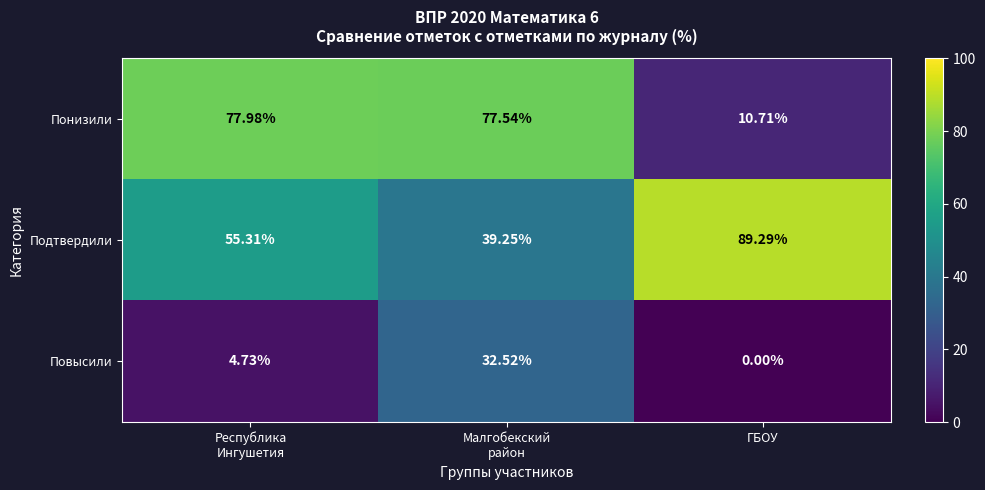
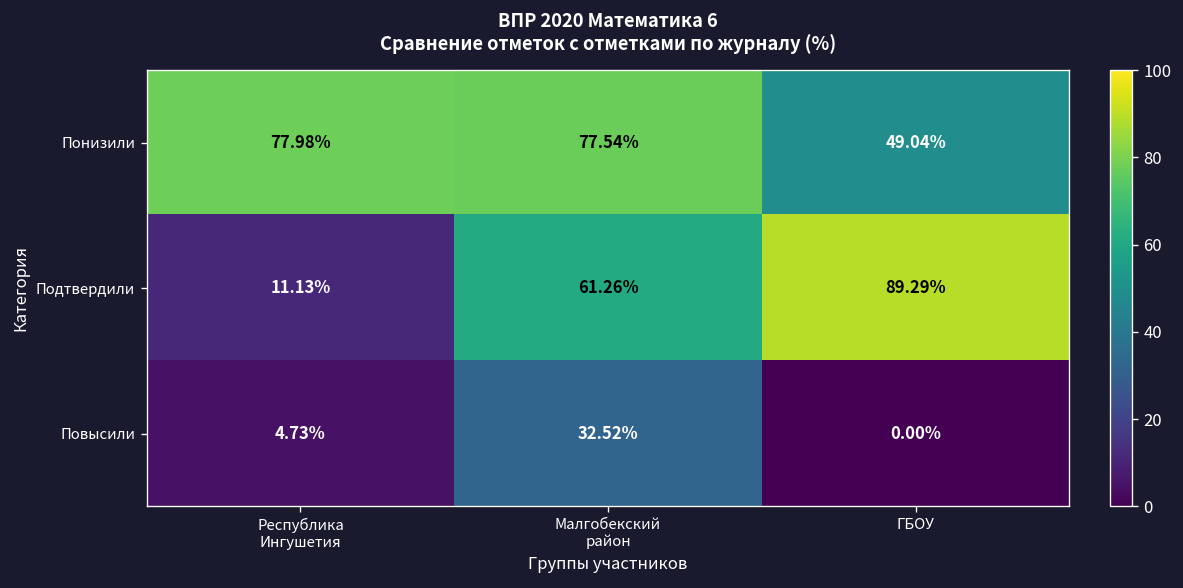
Понизили, ГБОУ: 10.71% -> 49.04%
Подтвердили, Республика Ингушетия: 55.31% -> 11.13%
Подтвердили, Малгобекский район: 39.25% -> 61.26%
